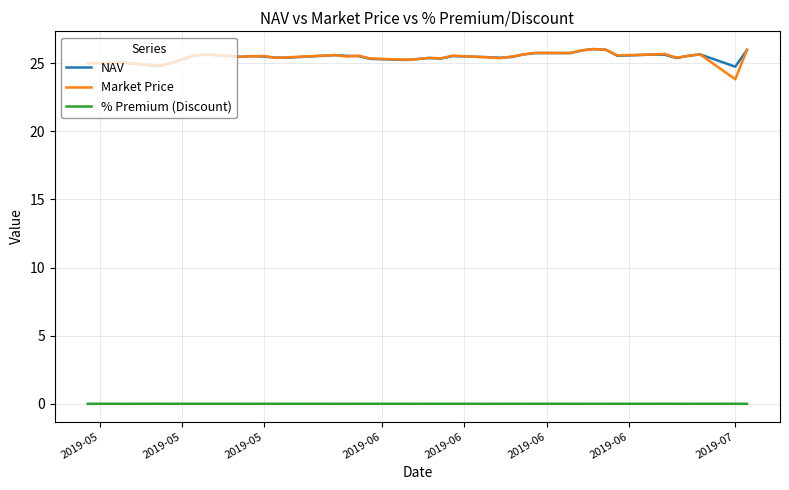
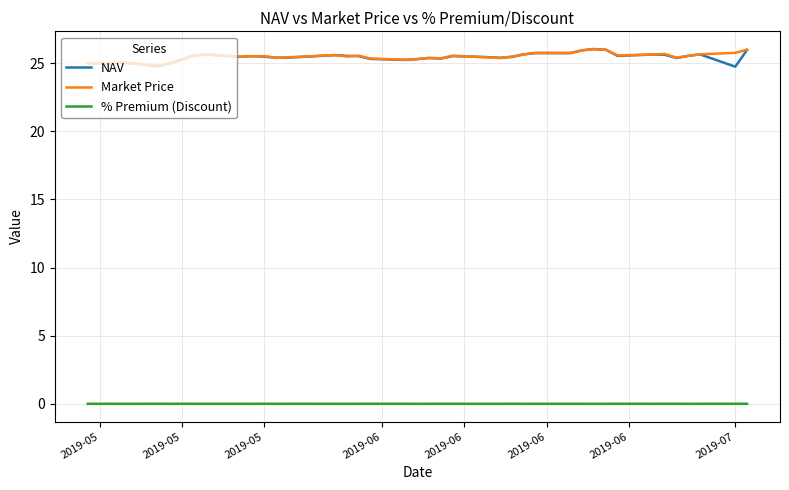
Market Price, 2019-07: 23.8 -> 25.8
